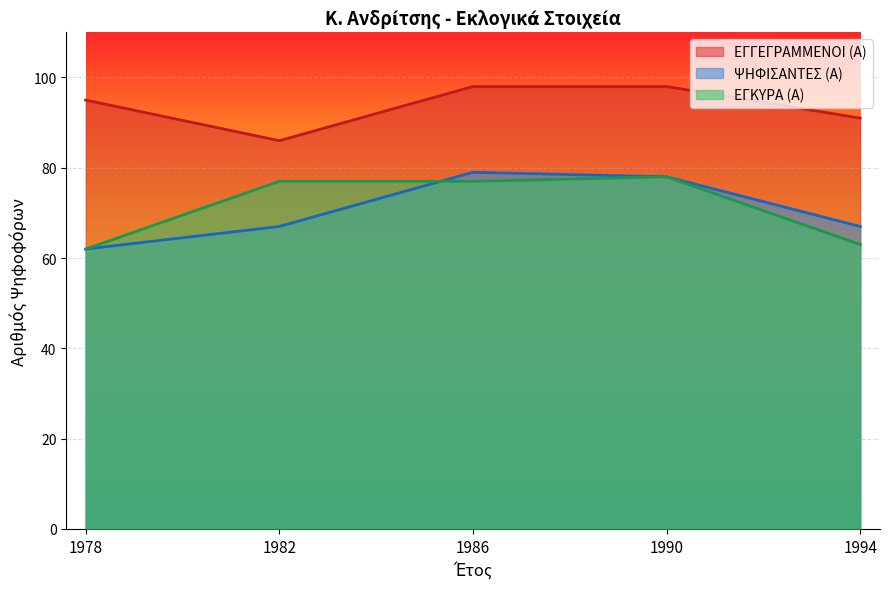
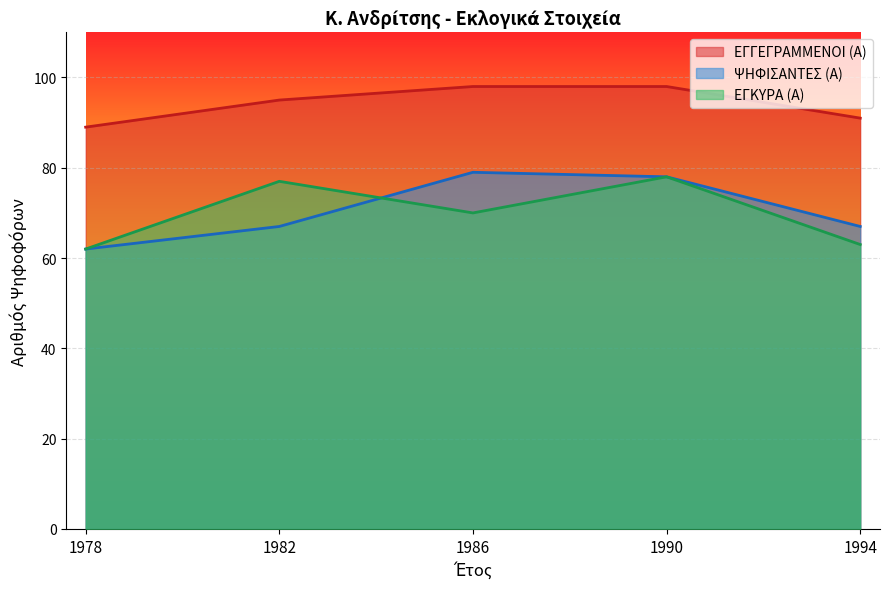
ΕΓΓΕΓΡΑΜΜΕΝΟΙ (Α), 1978: 95 -> 89
ΕΓΓΕΓΡΑΜΜΕΝΟΙ (Α), 1982: 86 -> 95
ΕΓΚΥΡΑ (Α), 1986: 77 -> 70
